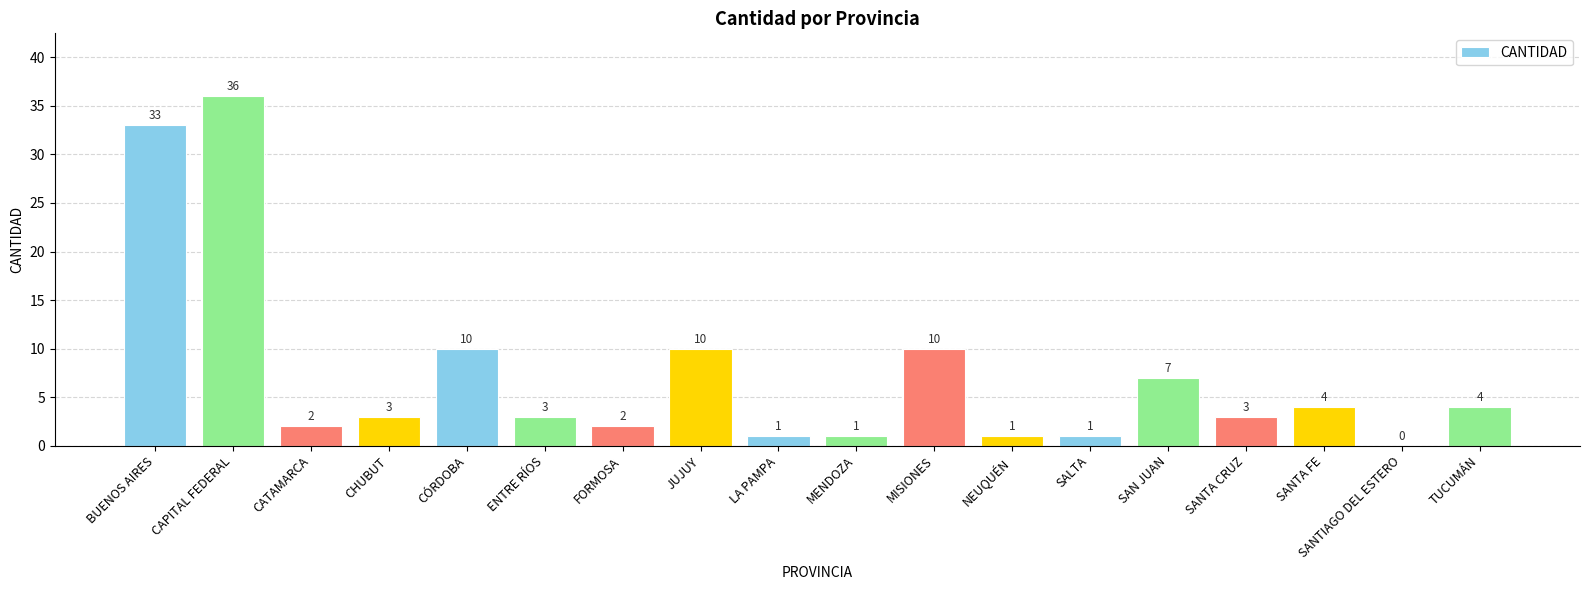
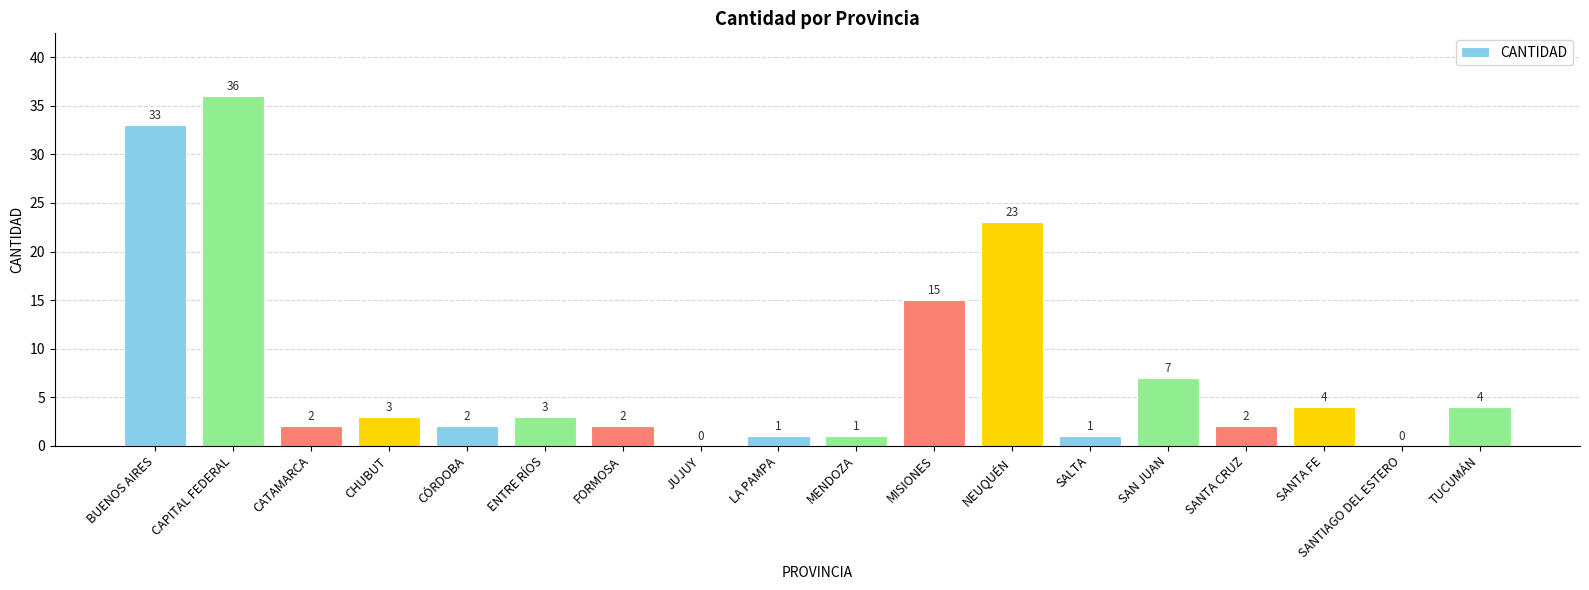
CÓRDOBA: 10 -> 2
JUJUY: 10 -> 0
MISIONES: 10 -> 15
NEUQUÉN: 1 -> 23
SANTA CRUZ: 3 -> 2
